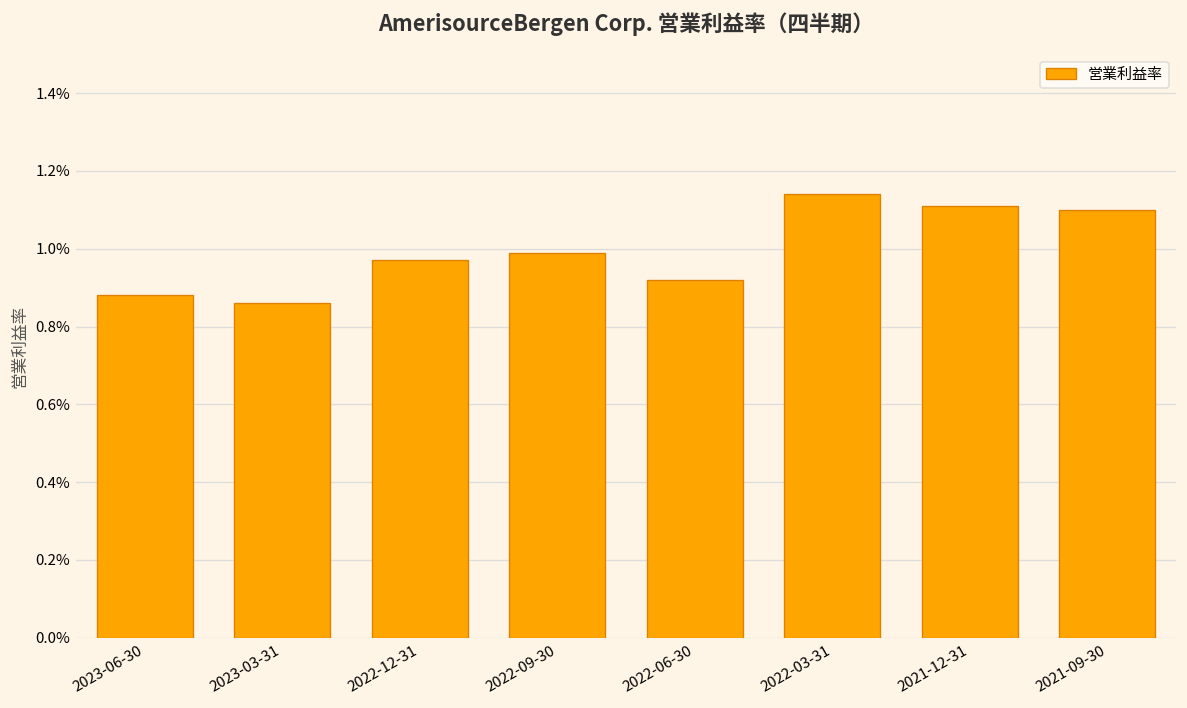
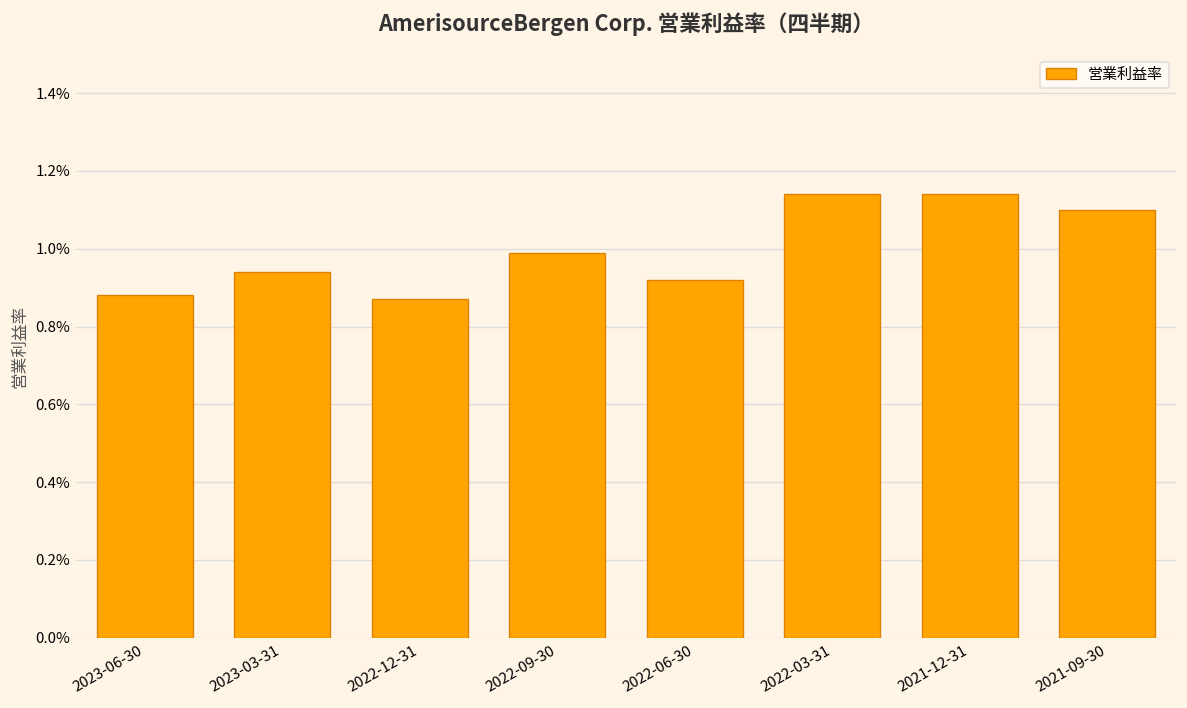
2023-03-31: 0.86% -> 0.94%
2022-12-31: 0.97% -> 0.87%
2021-12-31: 1.11% -> 1.14%
